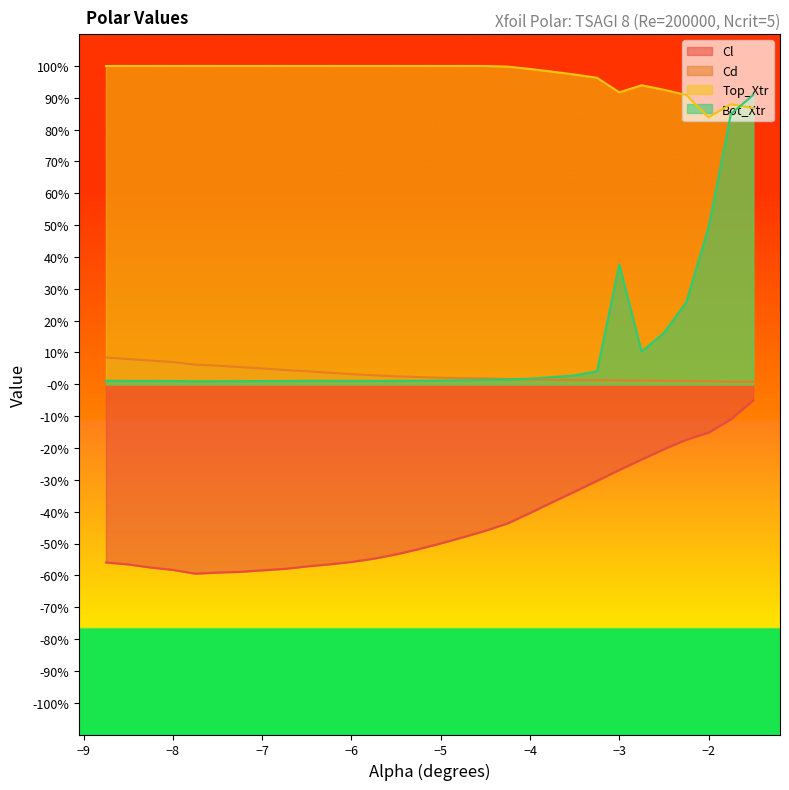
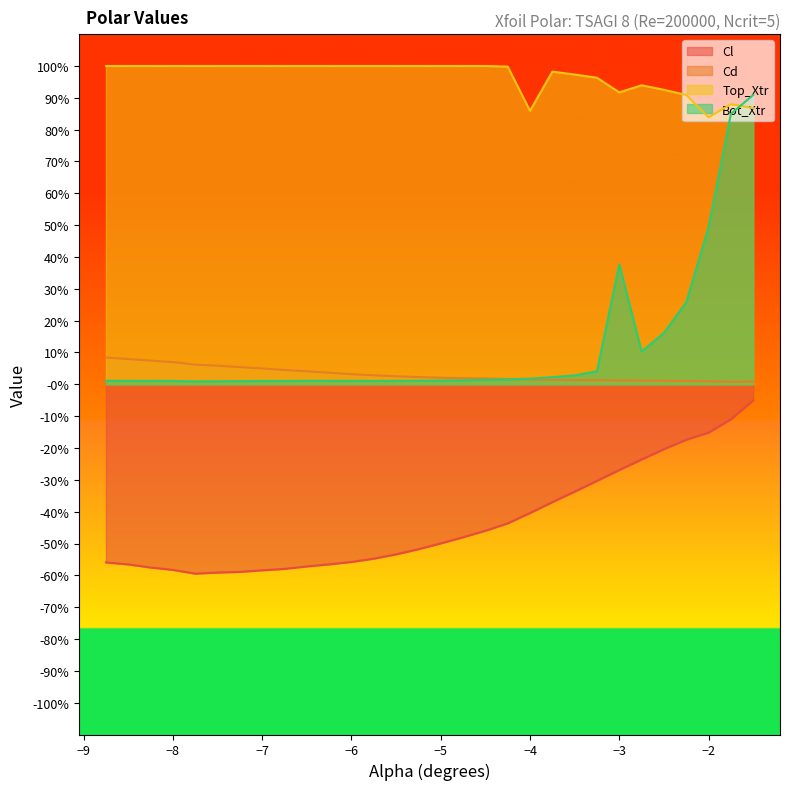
Top_Xtr, −4: 99% -> 86%
